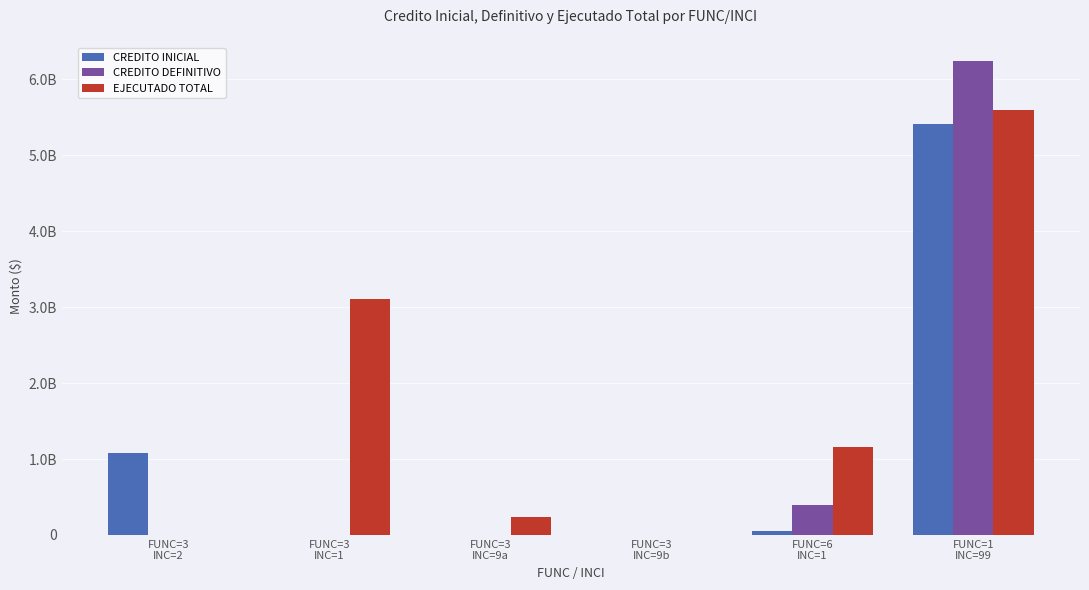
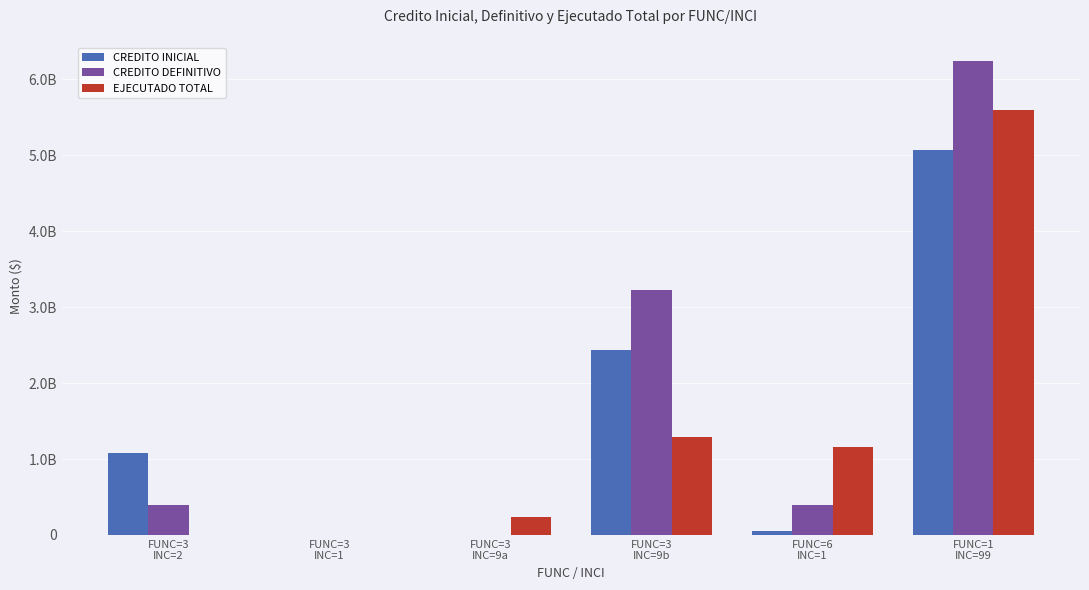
CREDITO DEFINITIVO, FUNC=3 INC=2: 0 -> 400000000
EJECUTADO TOTAL, FUNC=3 INC=1: 3100000000 -> 0
CREDITO INICIAL, FUNC=3 INC=9b: 0 -> 2400000000
CREDITO DEFINITIVO, FUNC=3 INC=9b: 0 -> 3200000000
EJECUTADO TOTAL, FUNC=3 INC=9b: 0 -> 1300000000
CREDITO INICIAL, FUNC=1 INC=99: 5400000000 -> 5100000000
